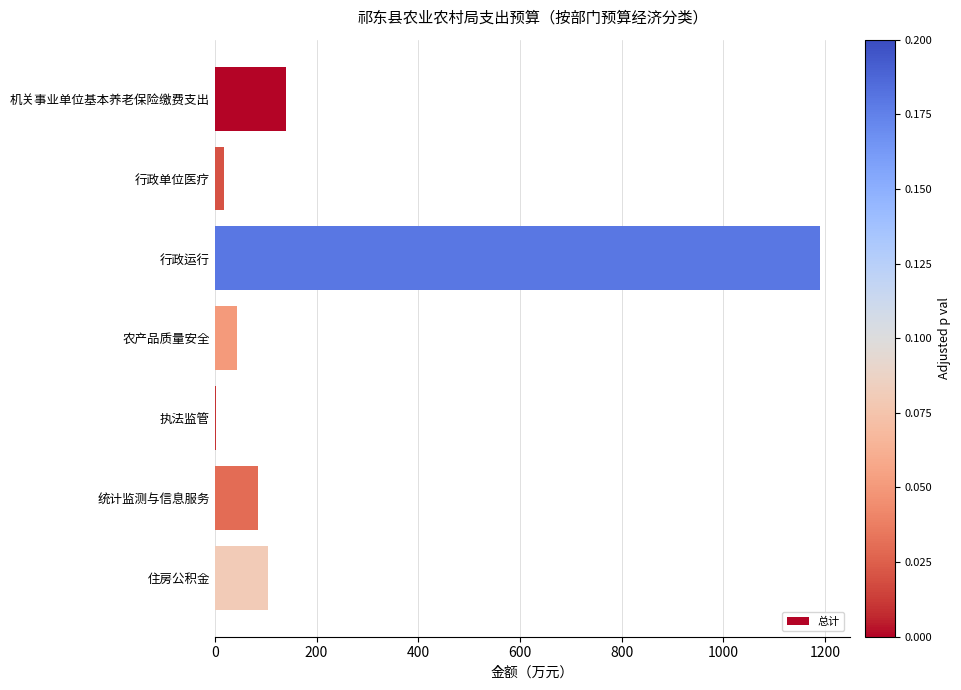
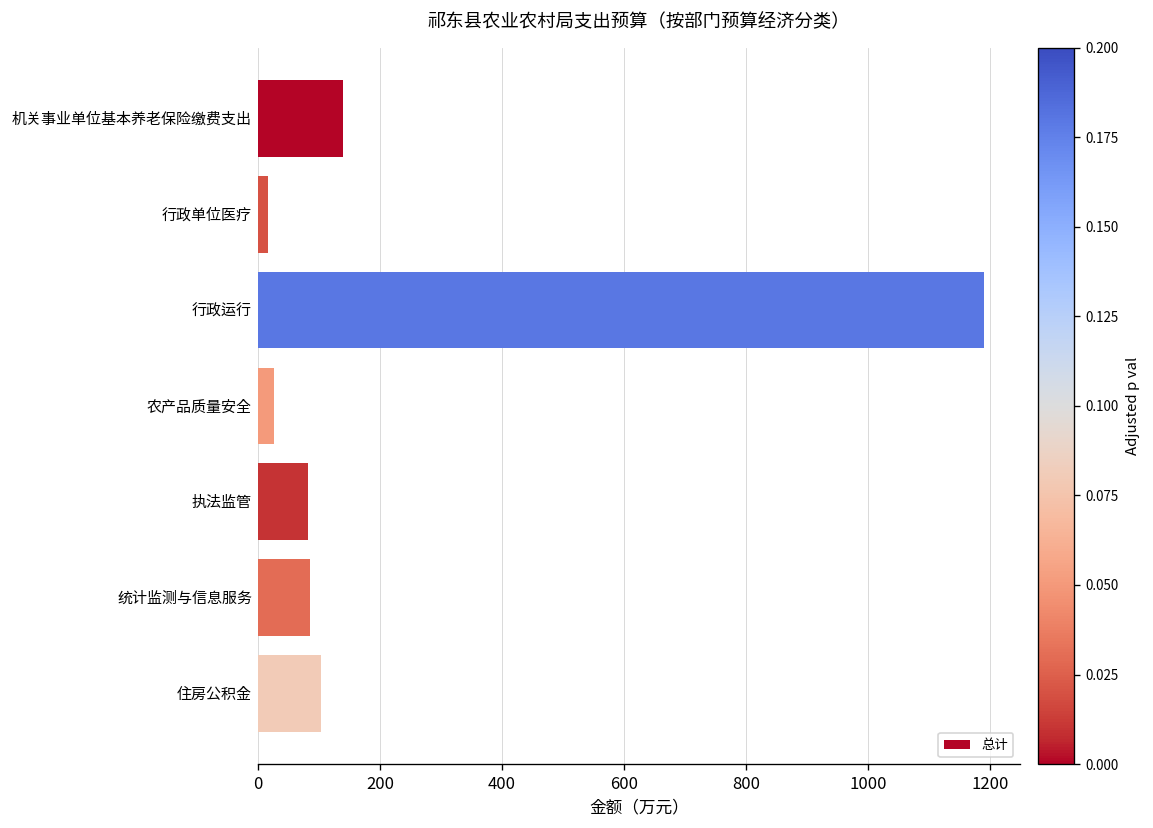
农产品质量安全: 40 -> 30
执法监管: 0 -> 80
